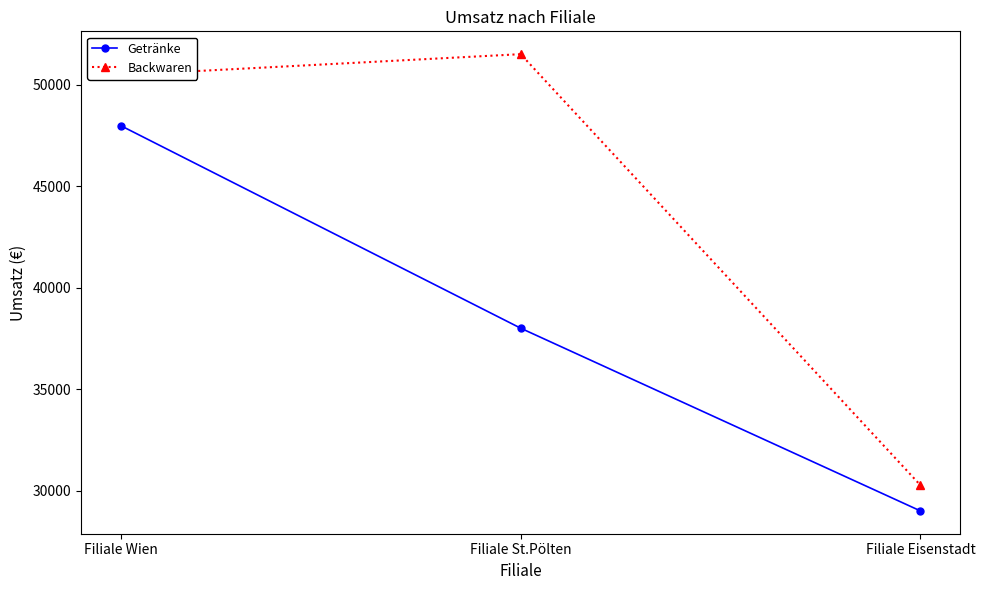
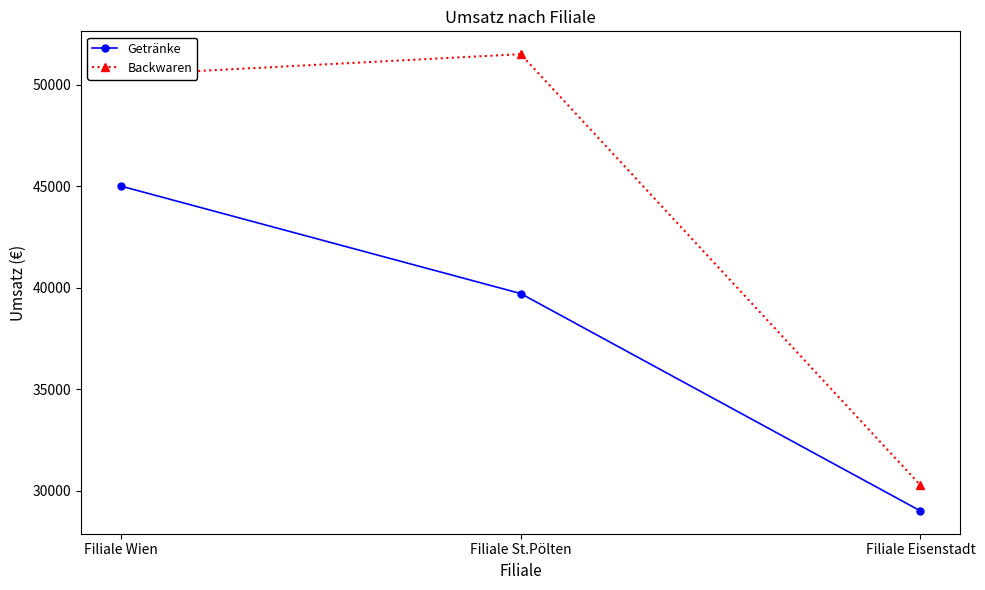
Getränke, Filiale Wien: 48000 -> 45000
Getränke, Filiale St.Pölten: 38000 -> 39700
